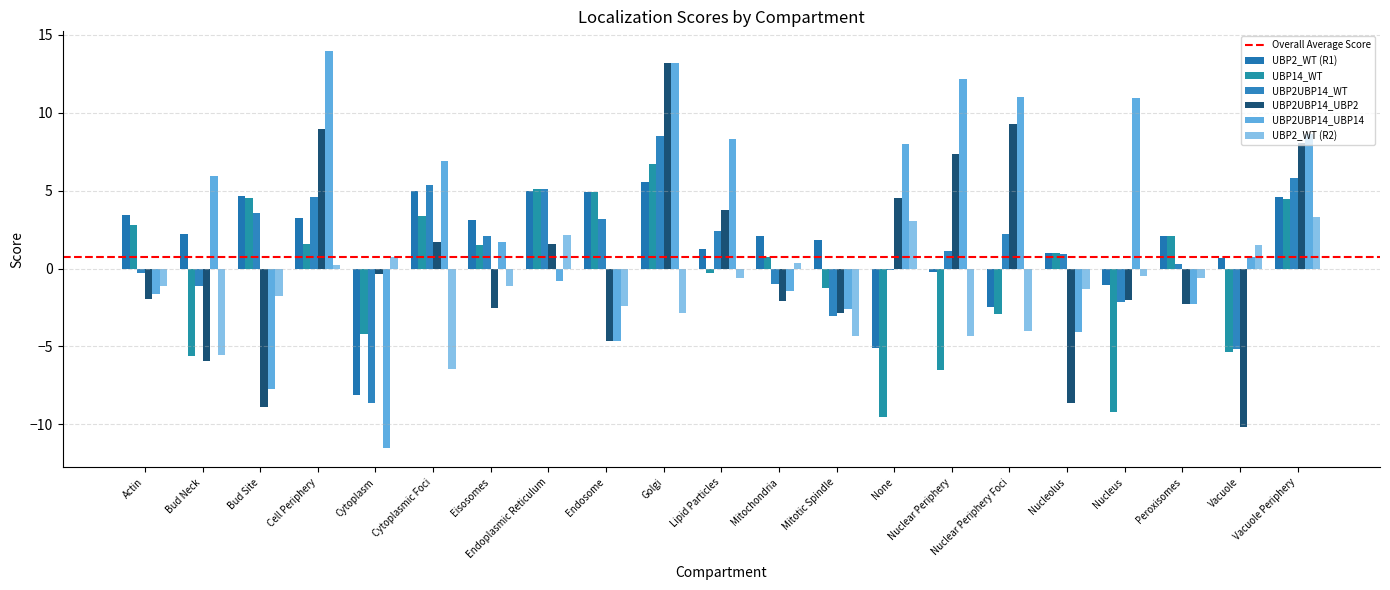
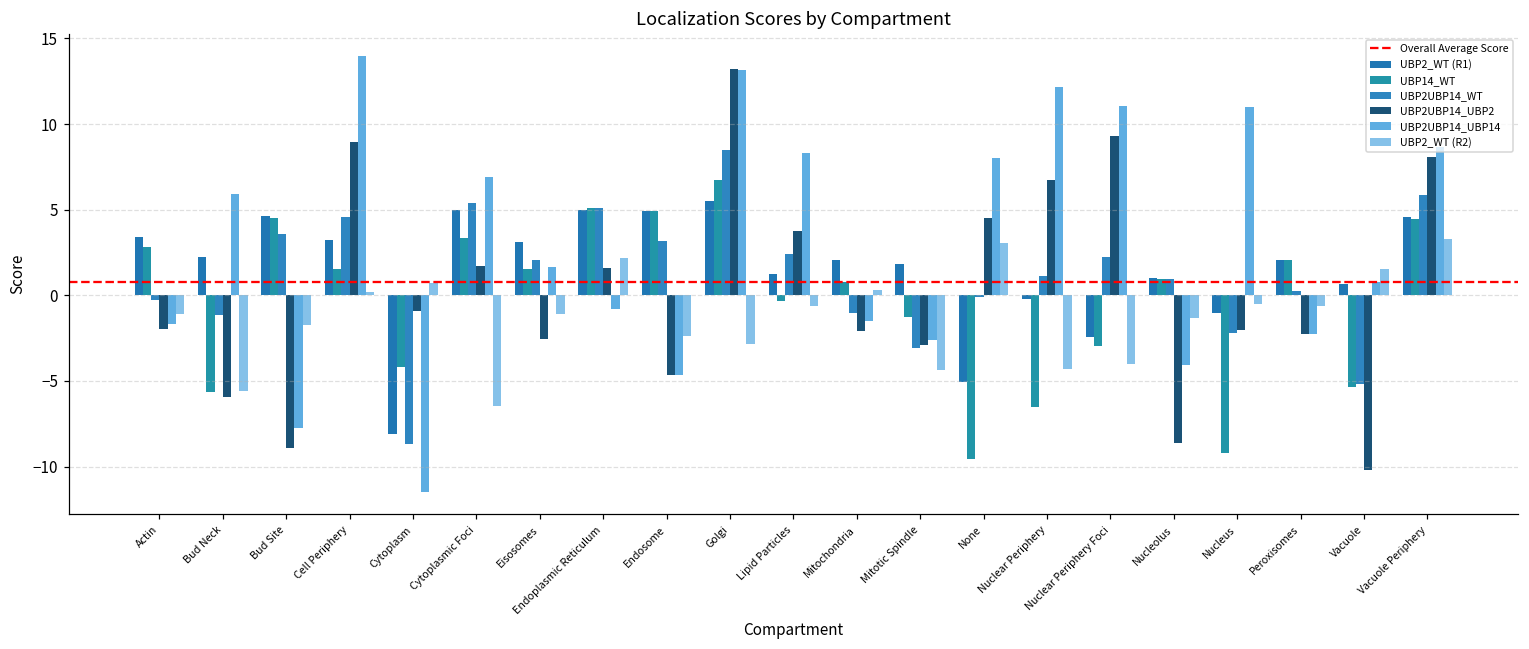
UBP2UBP14_UBP2, Cytoplasm: -0.4 -> -0.9
UBP2UBP14_UBP2, Nuclear Periphery: 7.3 -> 6.7
